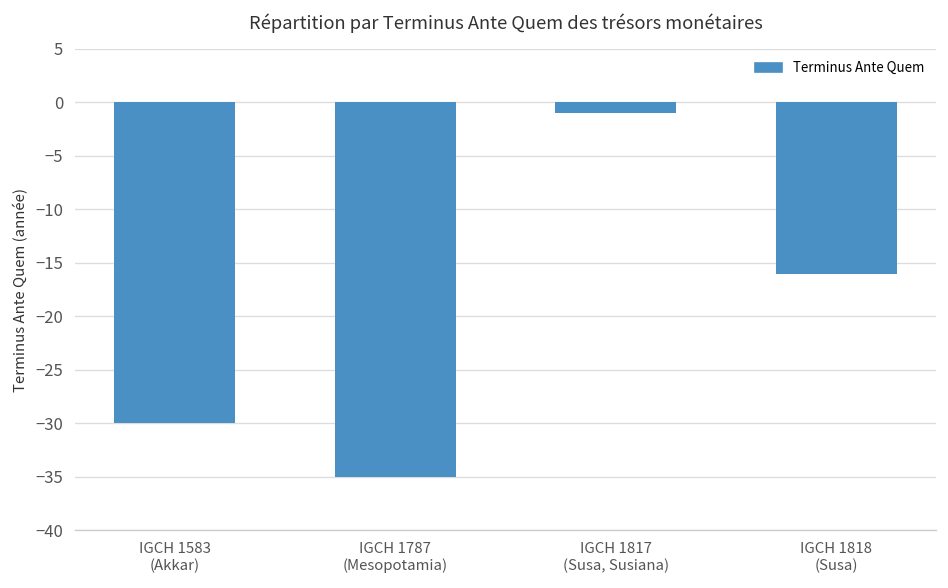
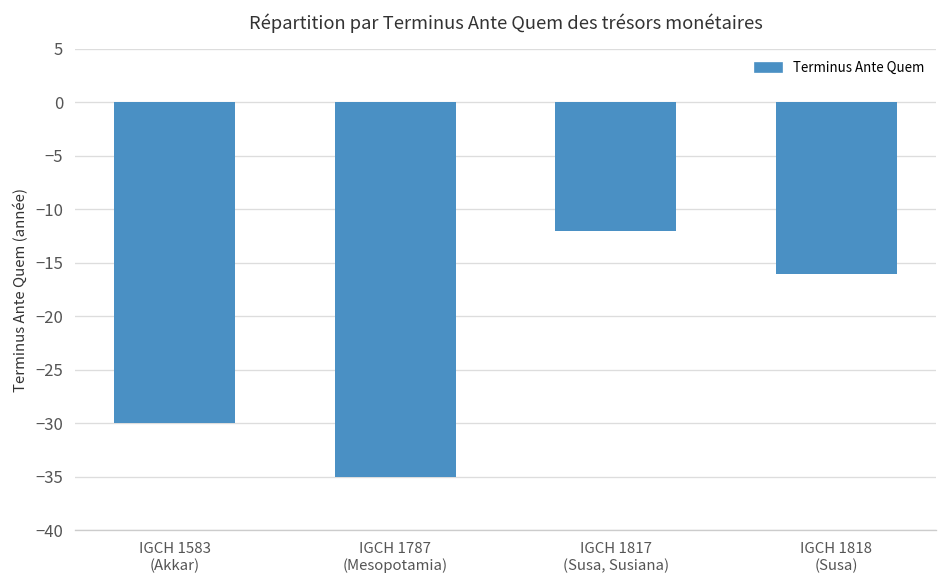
IGCH 1817 (Susa, Susiana): -1 -> -12
